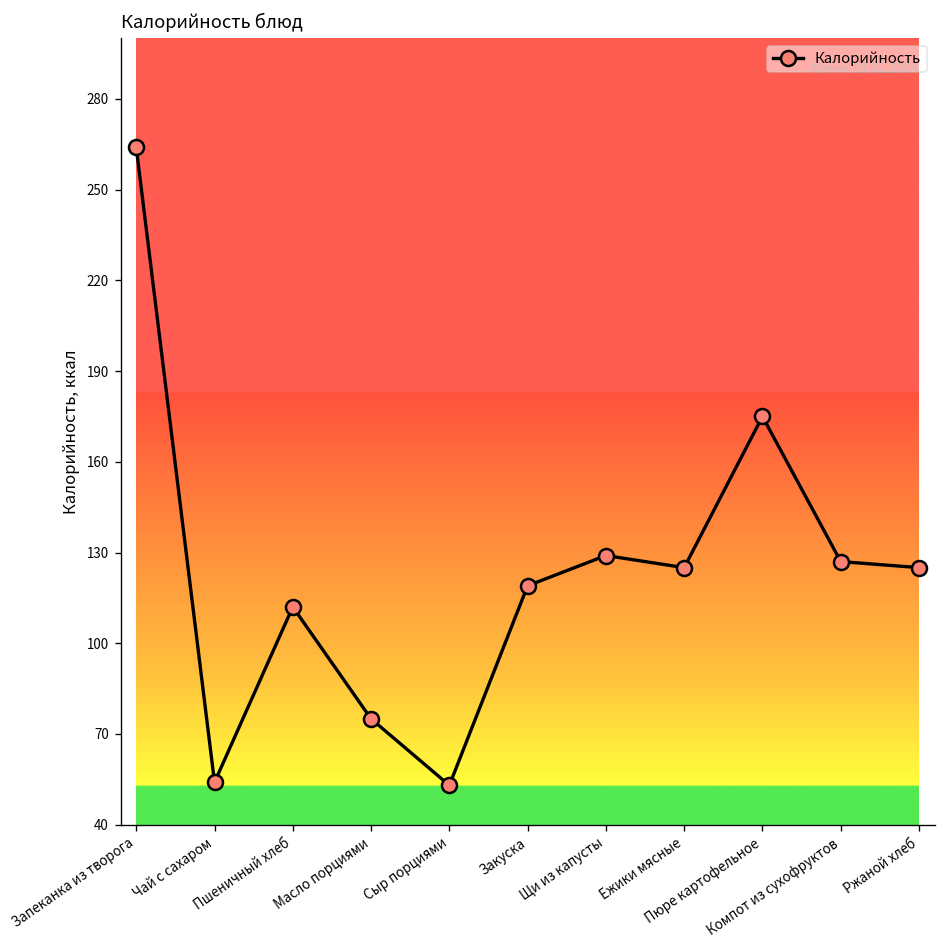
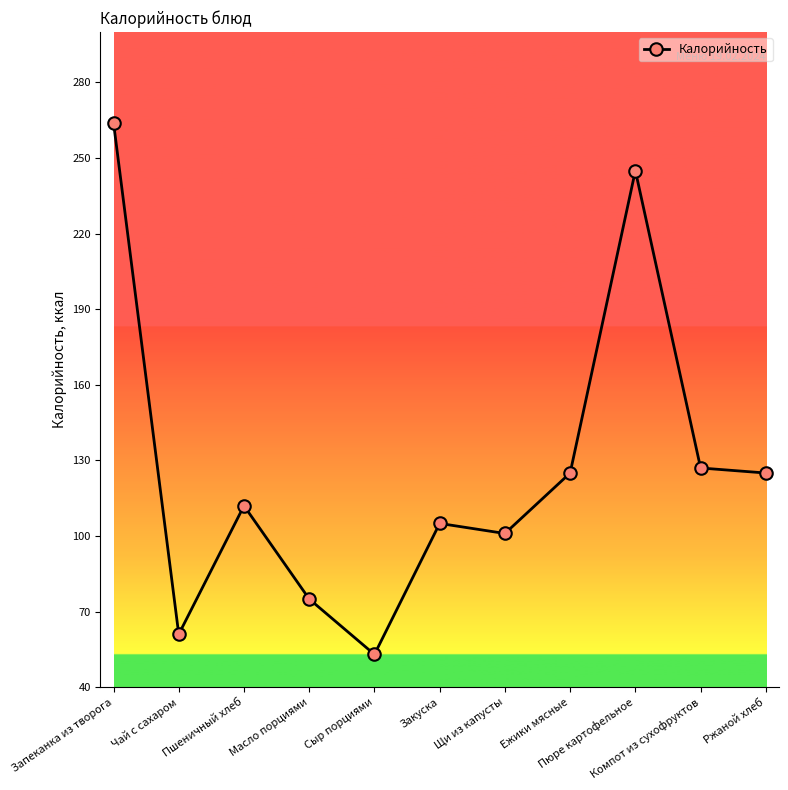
Чай с сахаром: 54 -> 61
Закуска: 119 -> 105
Щи из капусты: 129 -> 101
Пюре картофельное: 175 -> 245
